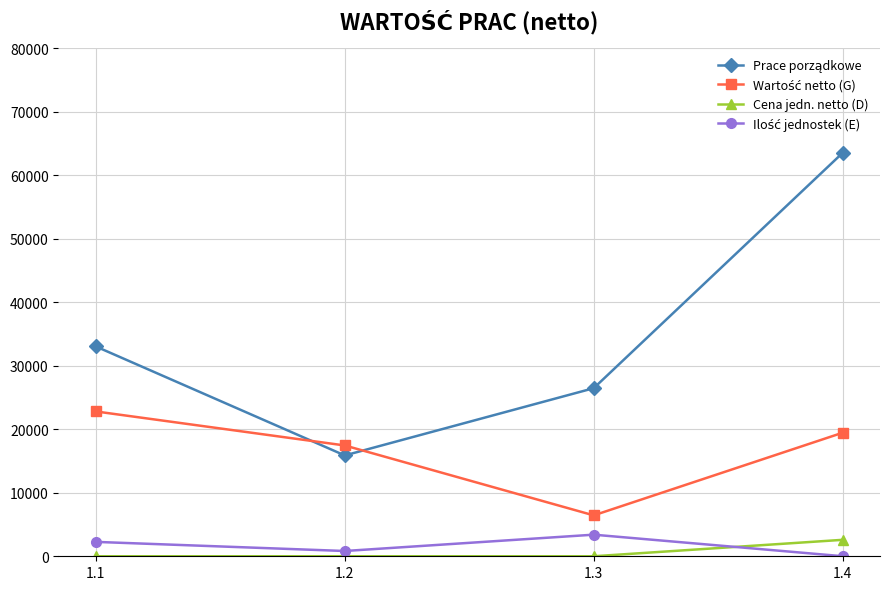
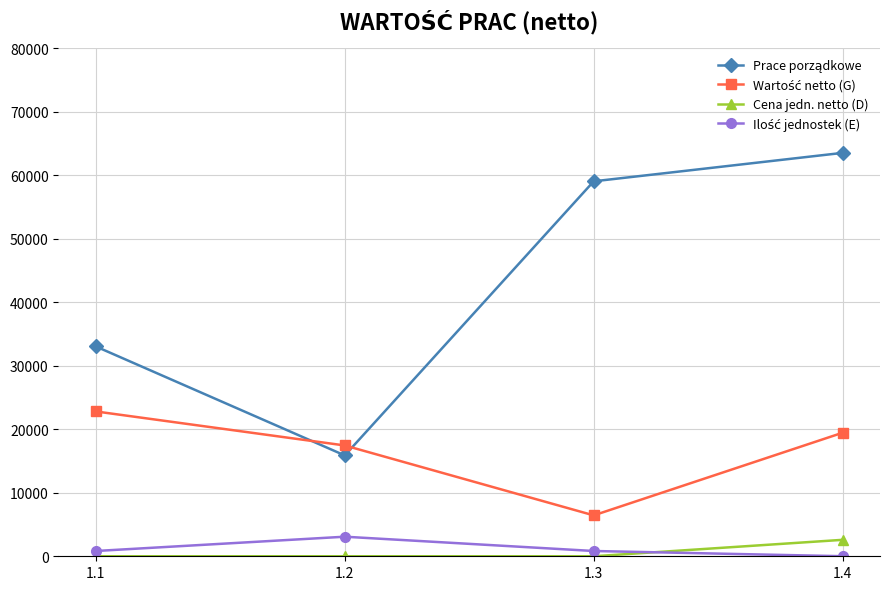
Ilość jednostek (E), 1.1: 2000 -> 1000
Ilość jednostek (E), 1.2: 1000 -> 3000
Prace porządkowe, 1.3: 26000 -> 59000
Ilość jednostek (E), 1.3: 3000 -> 1000
